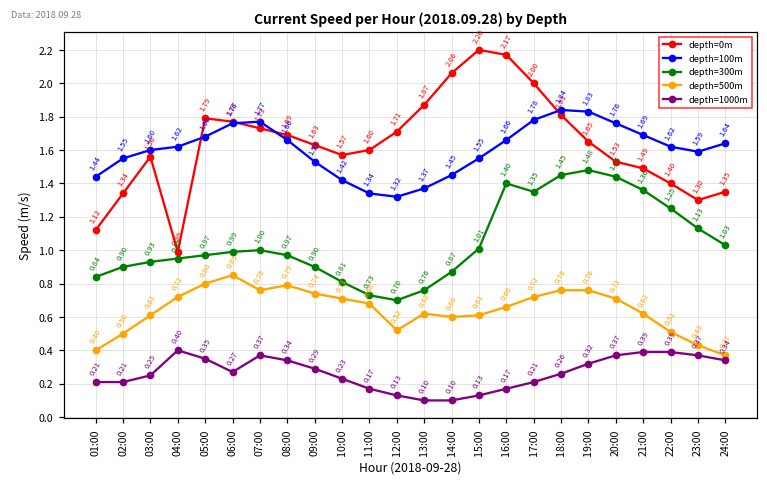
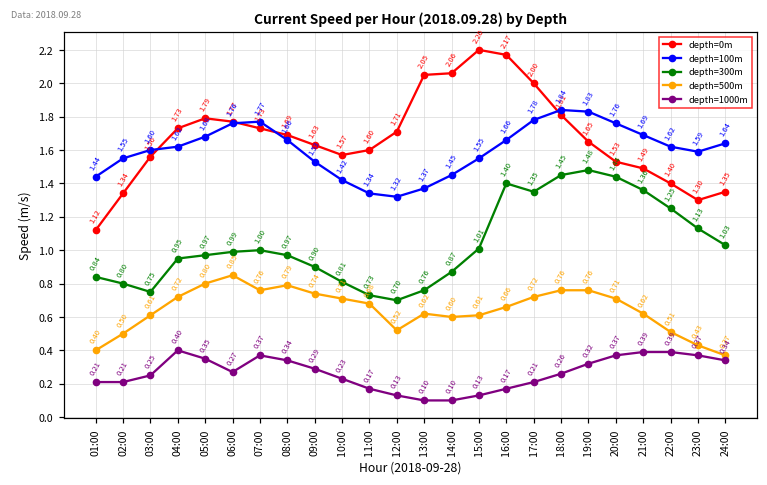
depth=300m, 02:00: 0.90 -> 0.80
depth=300m, 03:00: 0.93 -> 0.75
depth=0m, 04:00: 0.99 -> 1.73
depth=0m, 13:00: 1.87 -> 2.05
